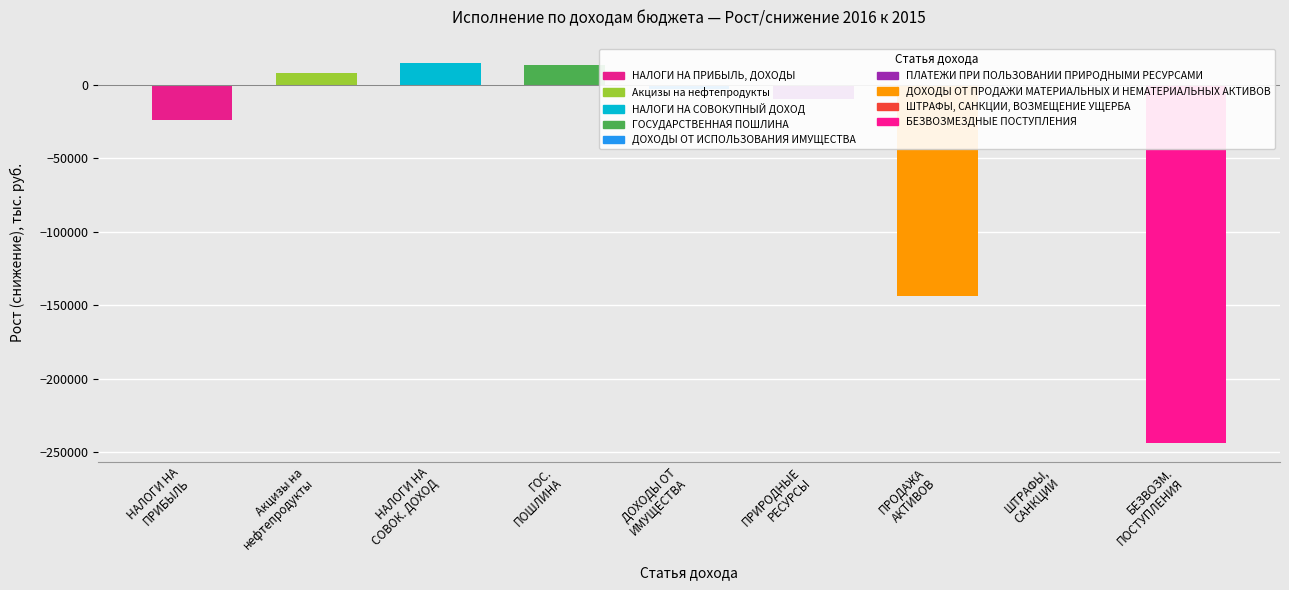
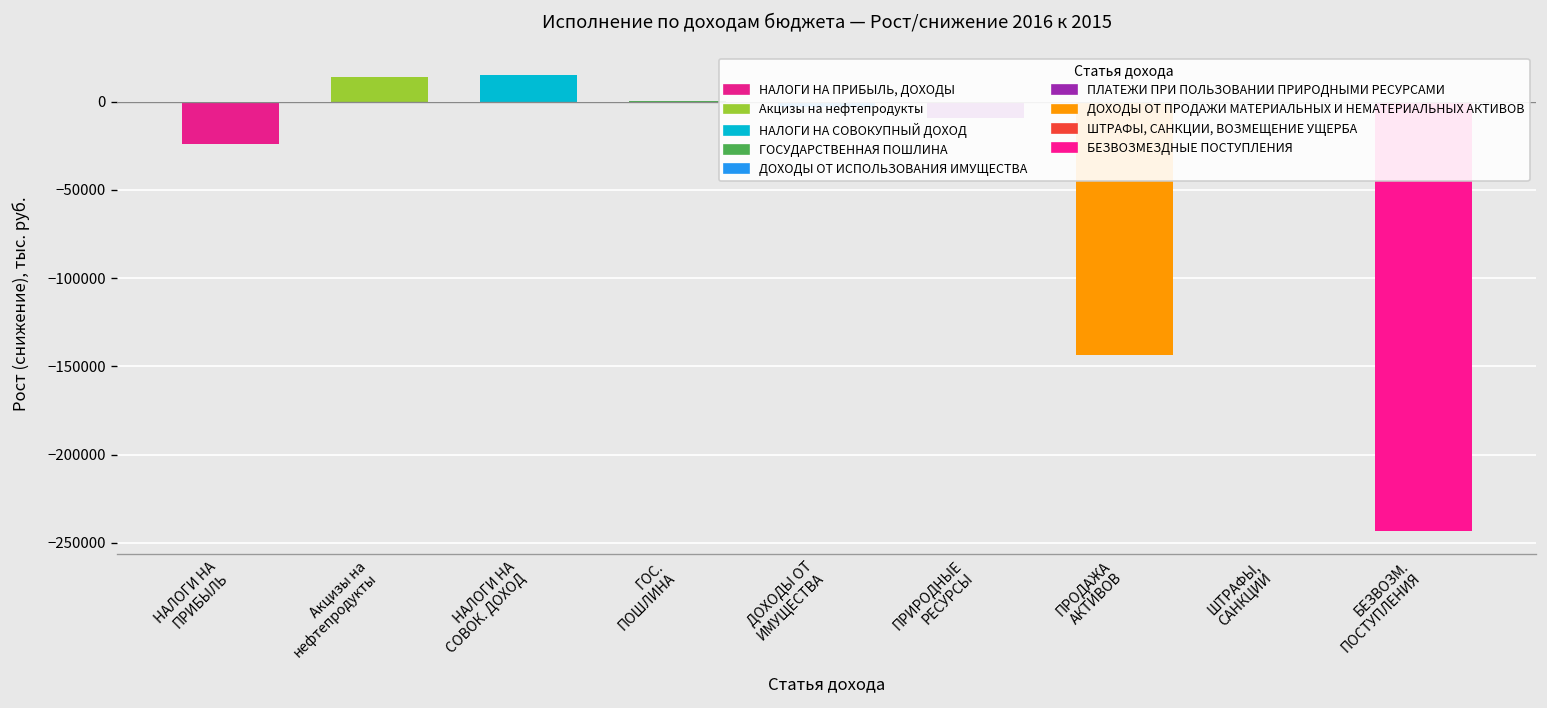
Акцизы на нефтепродукты, Акцизы на нефтепродукты: 8000 -> 14000
ГОСУДАРСТВЕННАЯ ПОШЛИНА, ГОС. ПОШЛИНА: 13000 -> 0
